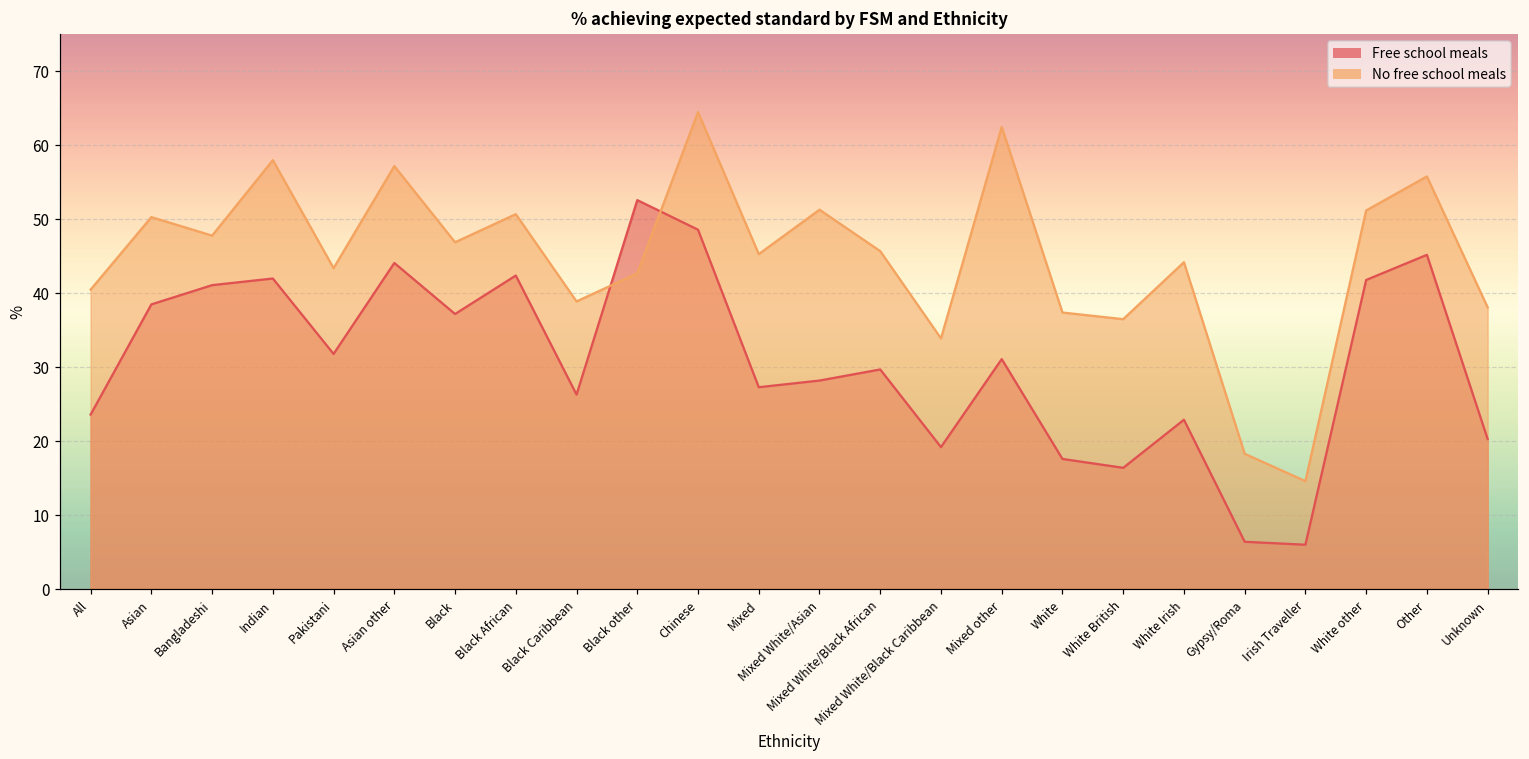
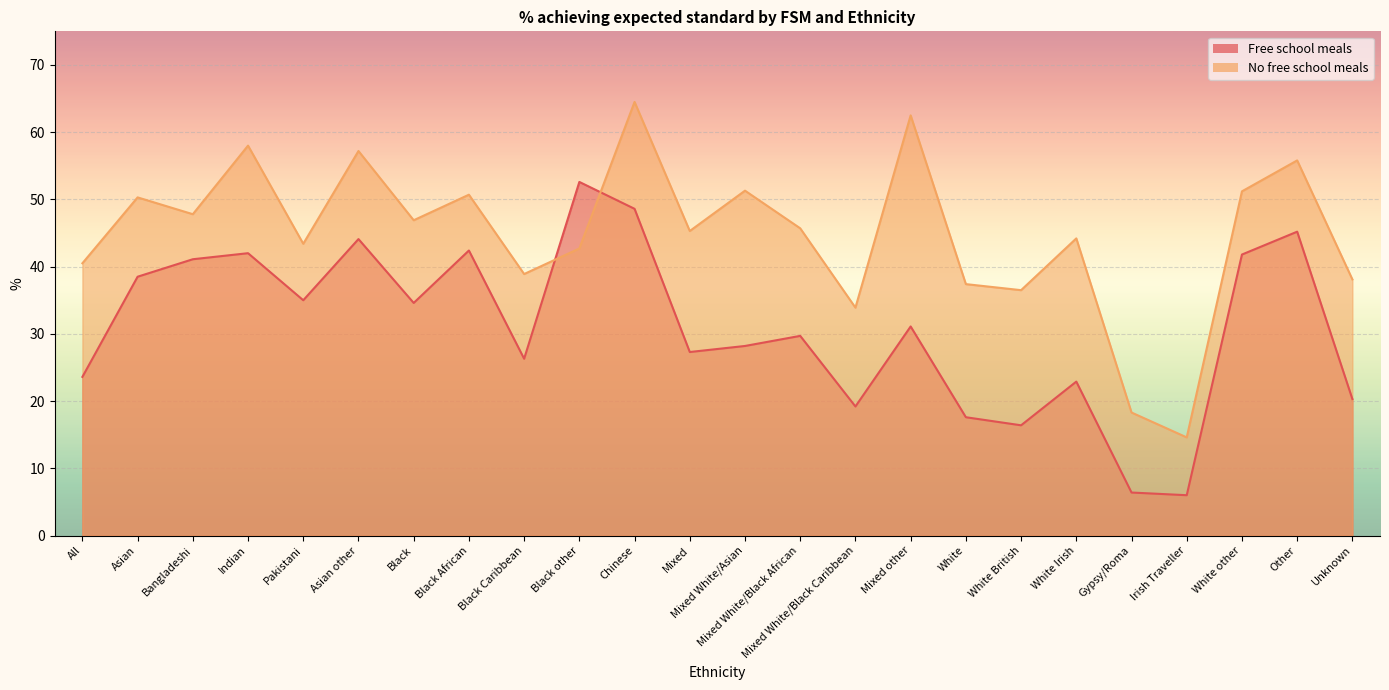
Free school meals, Pakistani: 32 -> 35
Free school meals, Black: 37 -> 35
